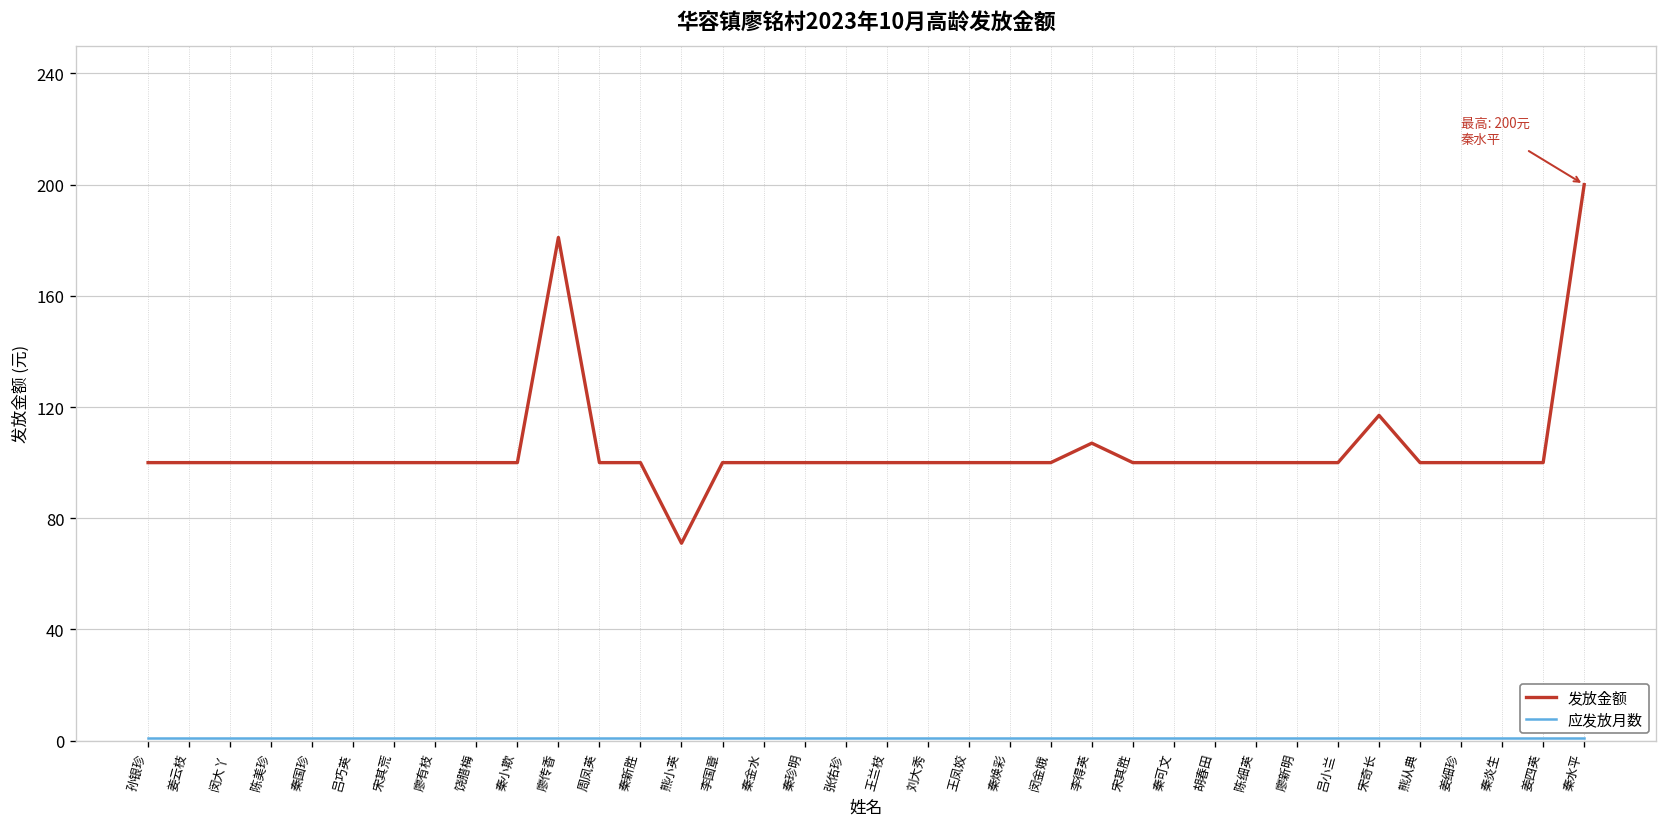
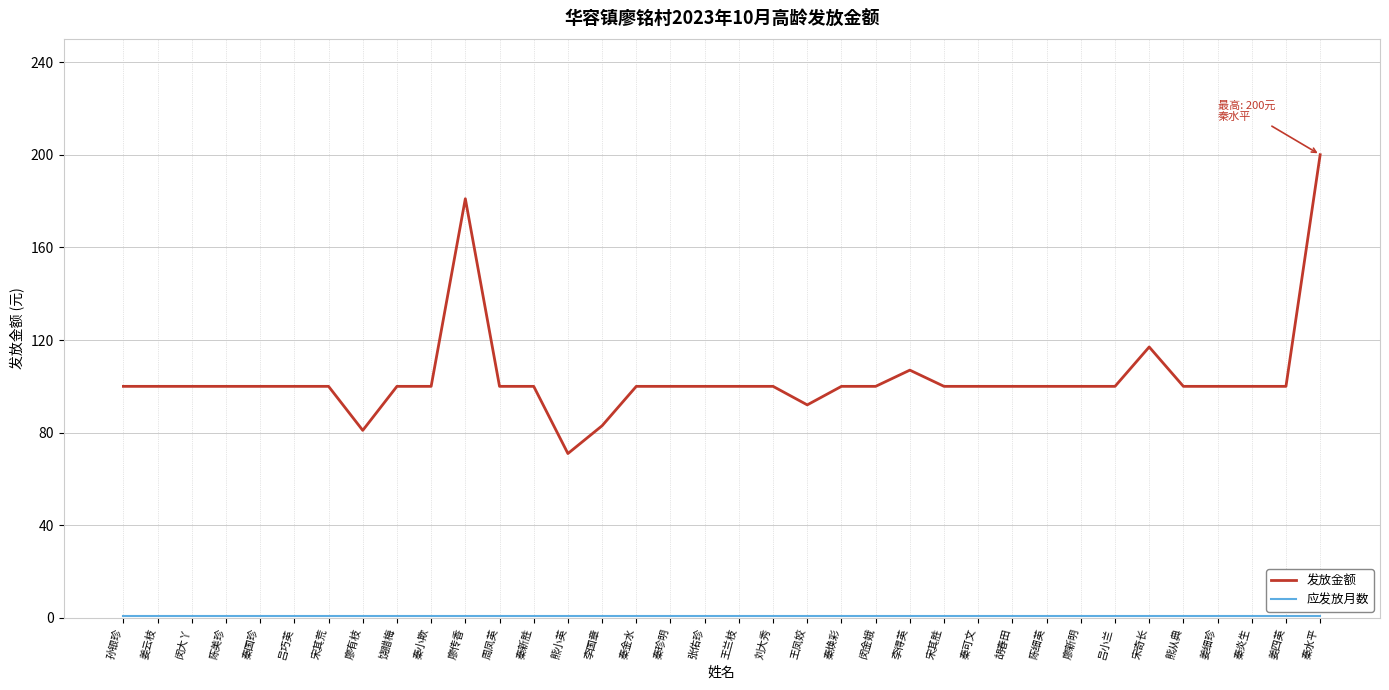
发放金额, 廖有枝: 100 -> 81
发放金额, 李国章: 100 -> 83
发放金额, 王凤姣: 100 -> 92
